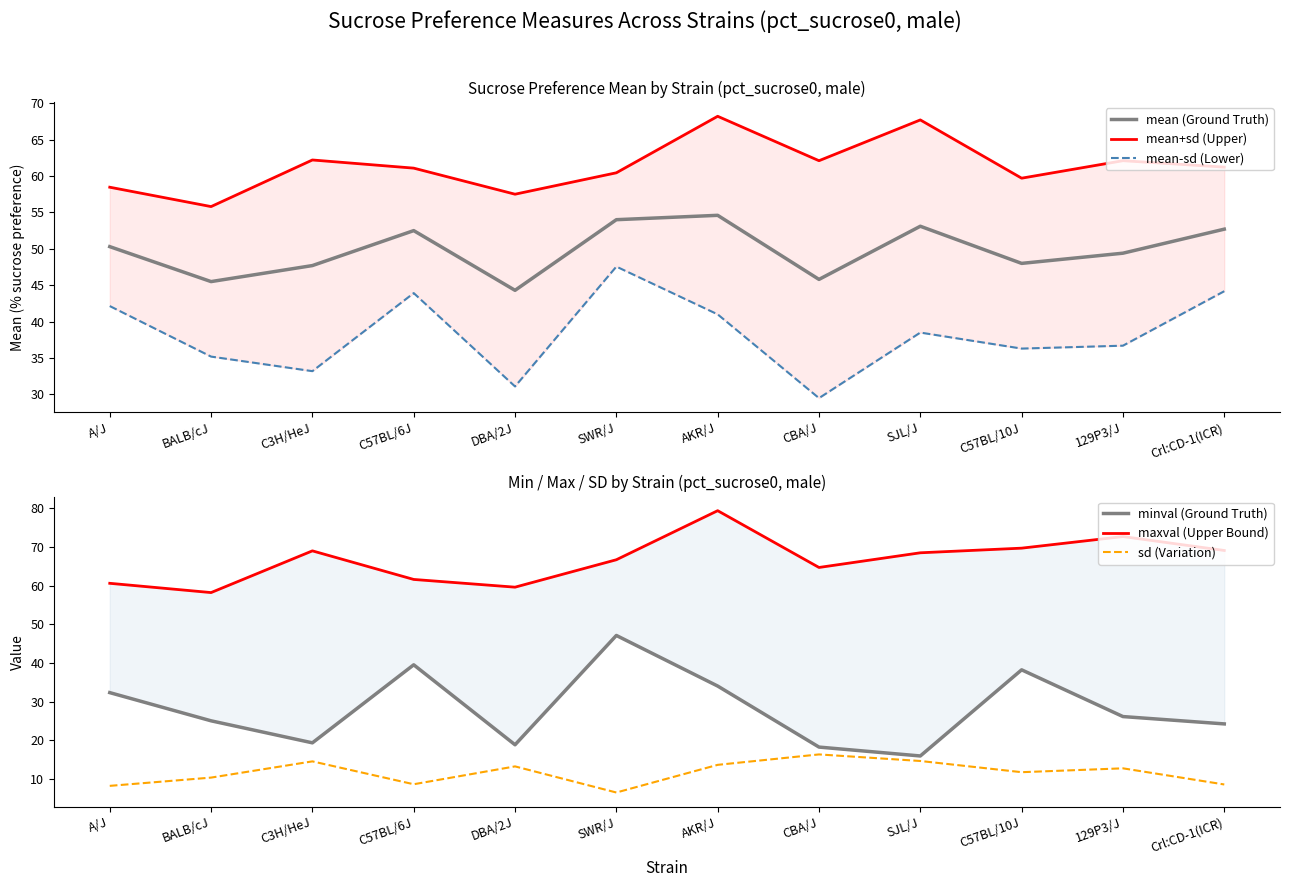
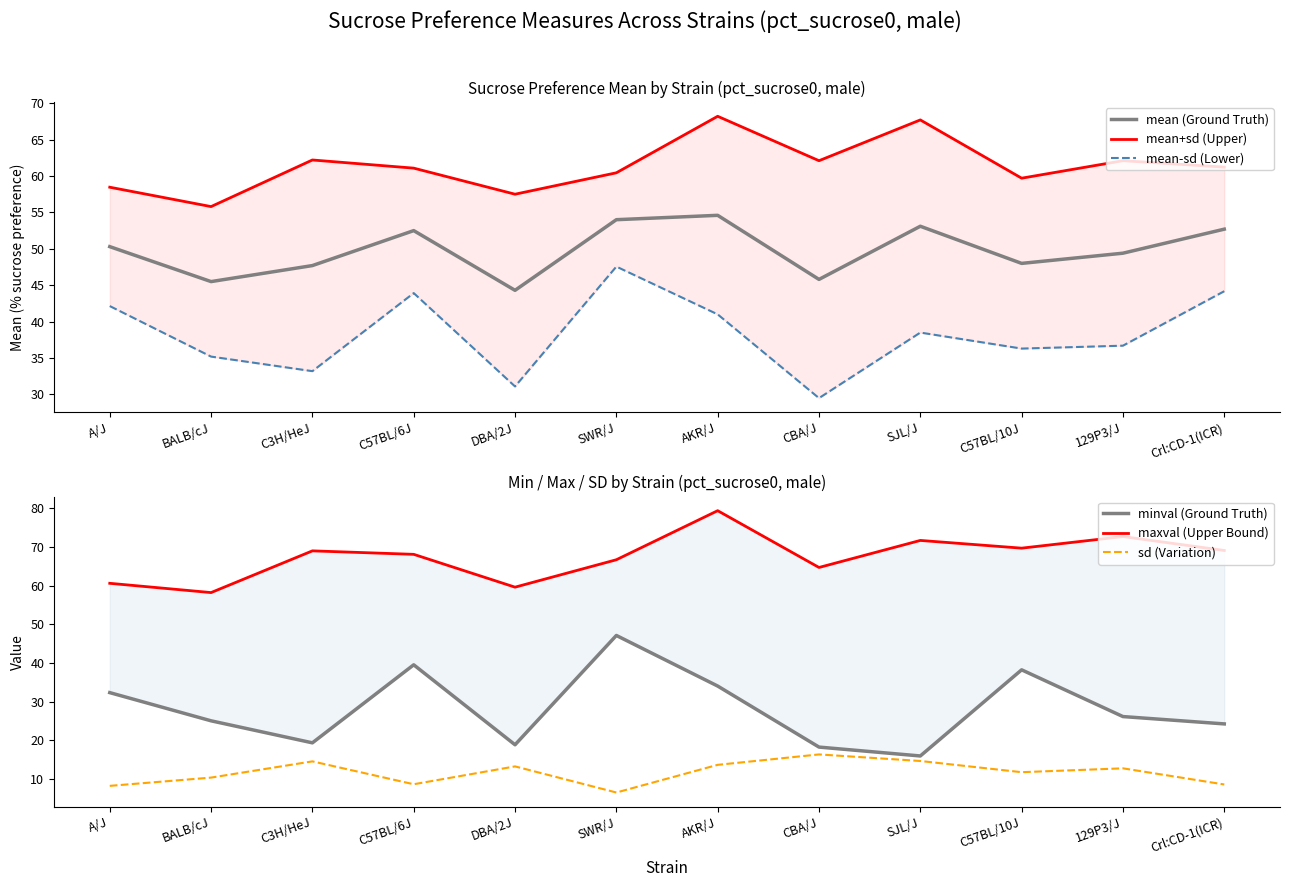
Min / Max / SD by Strain (pct_sucrose0, male), maxval (Upper Bound), C57BL/6J: 62 -> 68
Min / Max / SD by Strain (pct_sucrose0, male), maxval (Upper Bound), SJL/J: 69 -> 72
